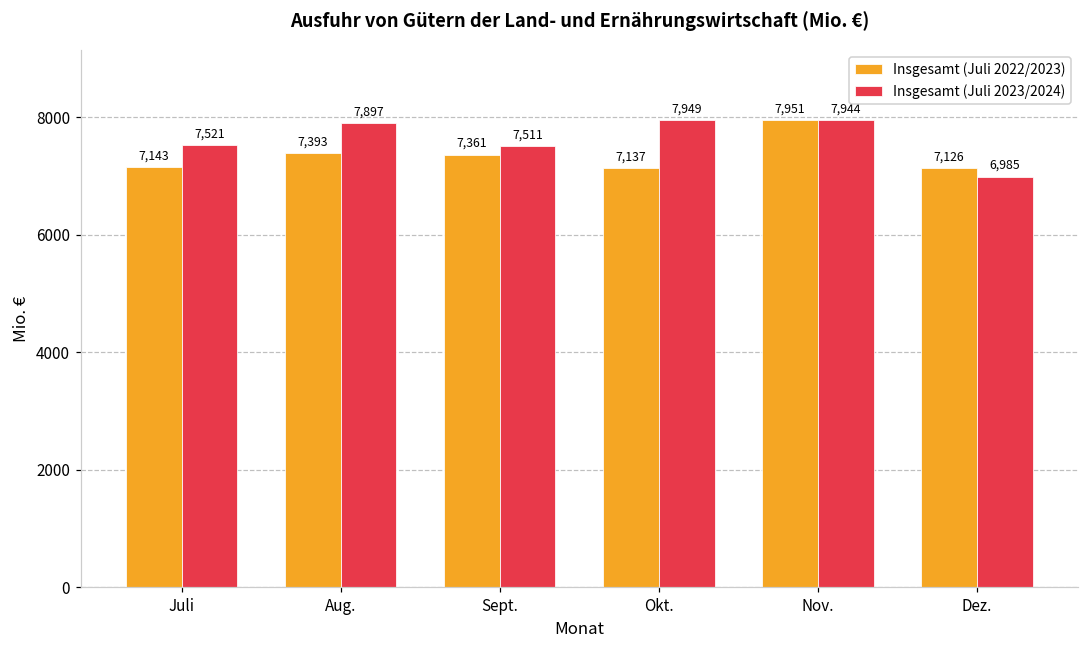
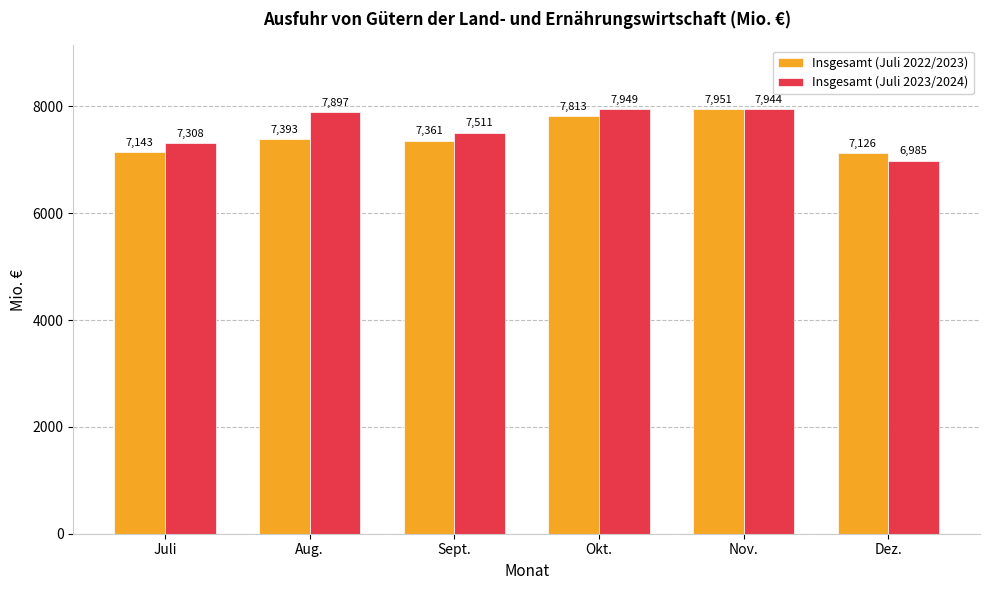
Insgesamt (Juli 2023/2024), Juli: 7,521 -> 7,308
Insgesamt (Juli 2022/2023), Okt.: 7,137 -> 7,813
